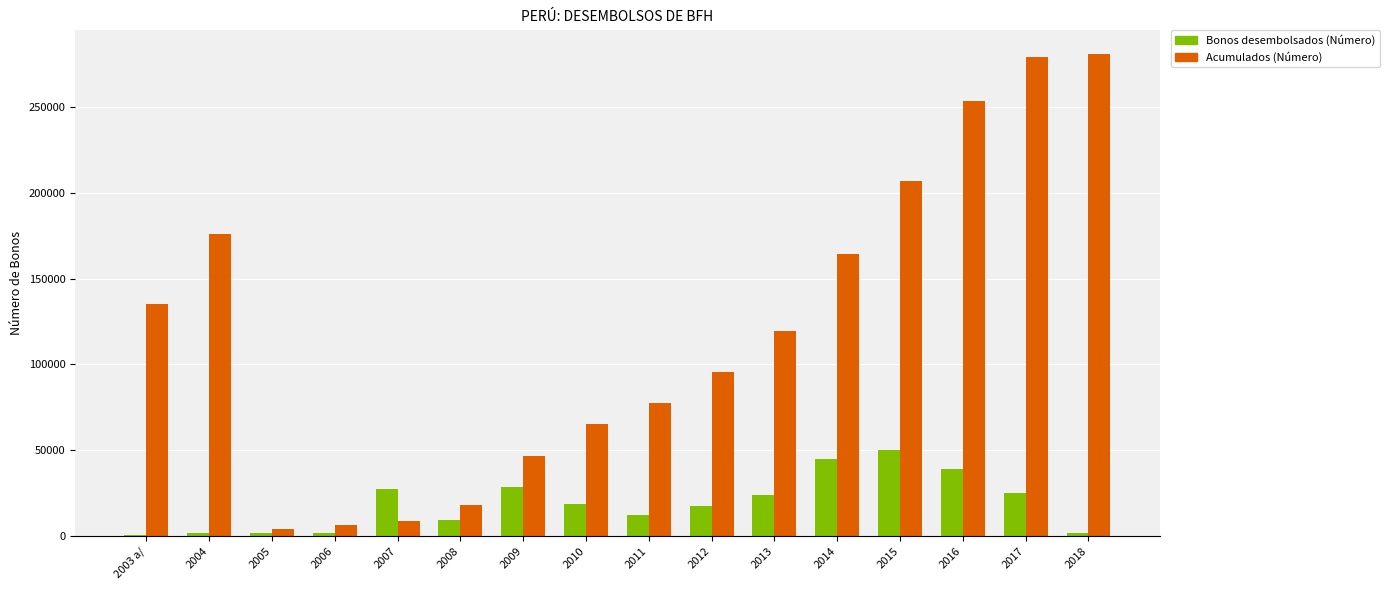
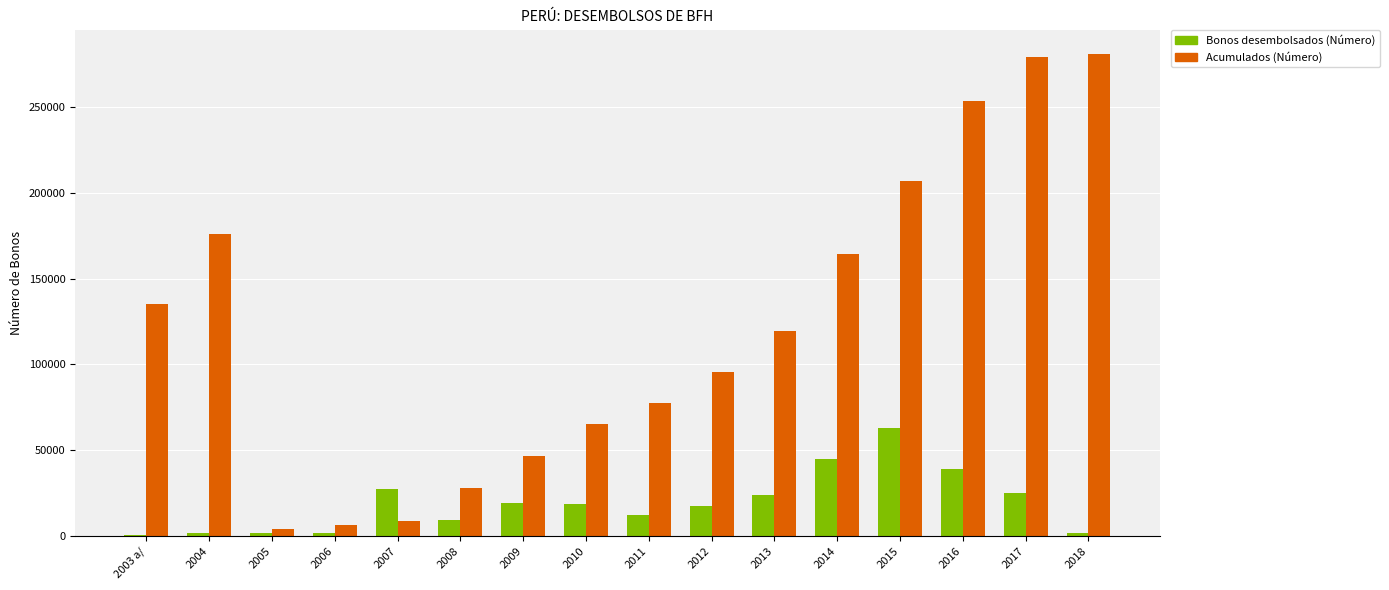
Acumulados (Número), 2008: 18000 -> 28000
Bonos desembolsados (Número), 2009: 28000 -> 19000
Bonos desembolsados (Número), 2015: 50000 -> 63000
